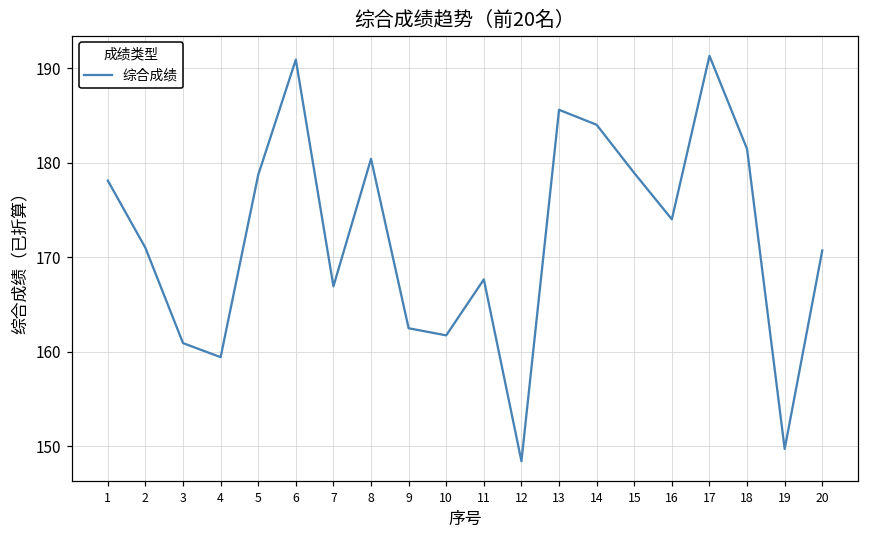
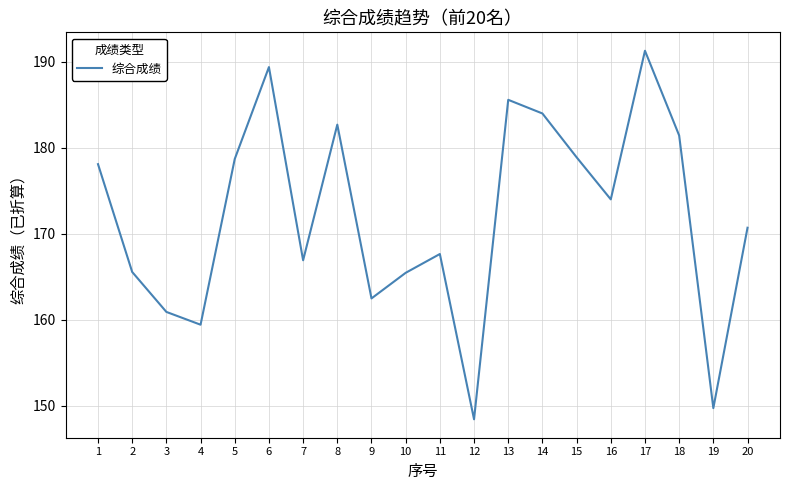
2: 171 -> 166
6: 191 -> 189
8: 180 -> 183
10: 162 -> 165
